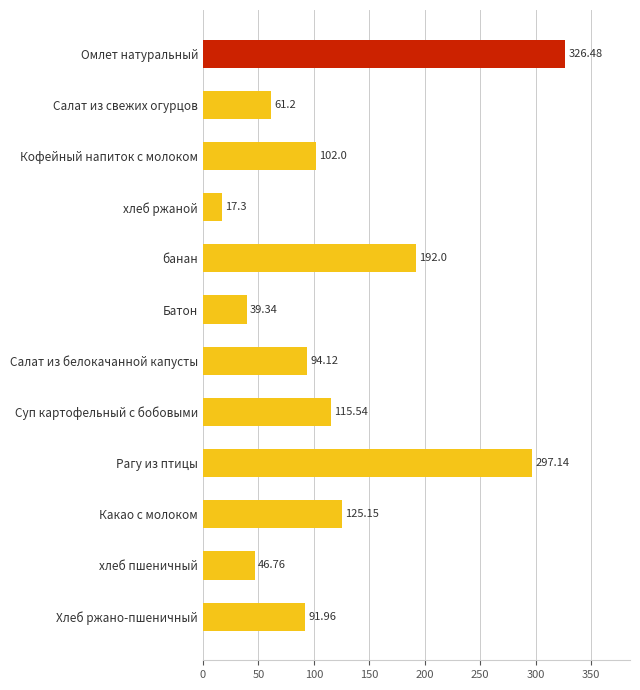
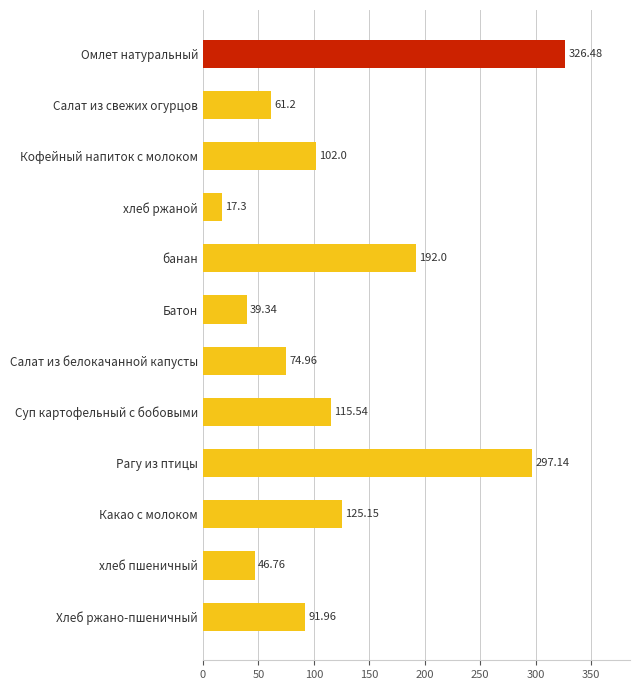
Салат из белокачанной капусты: 94.12 -> 74.96
